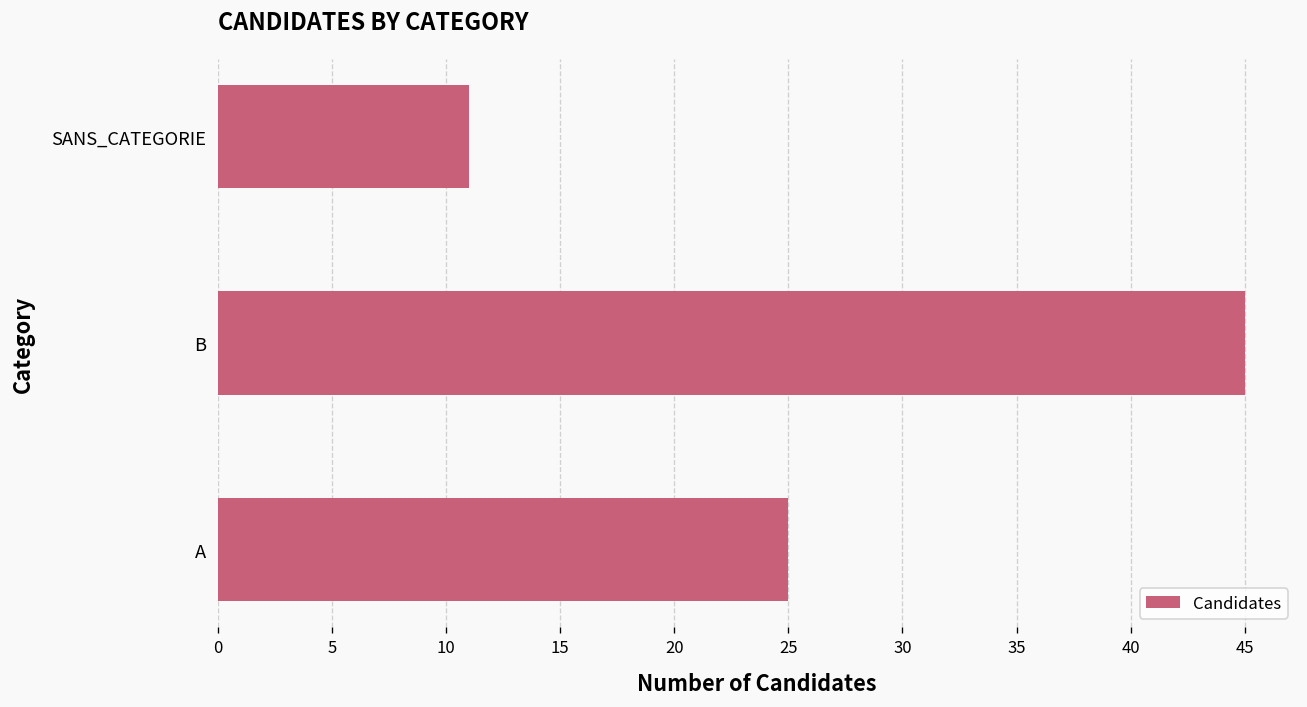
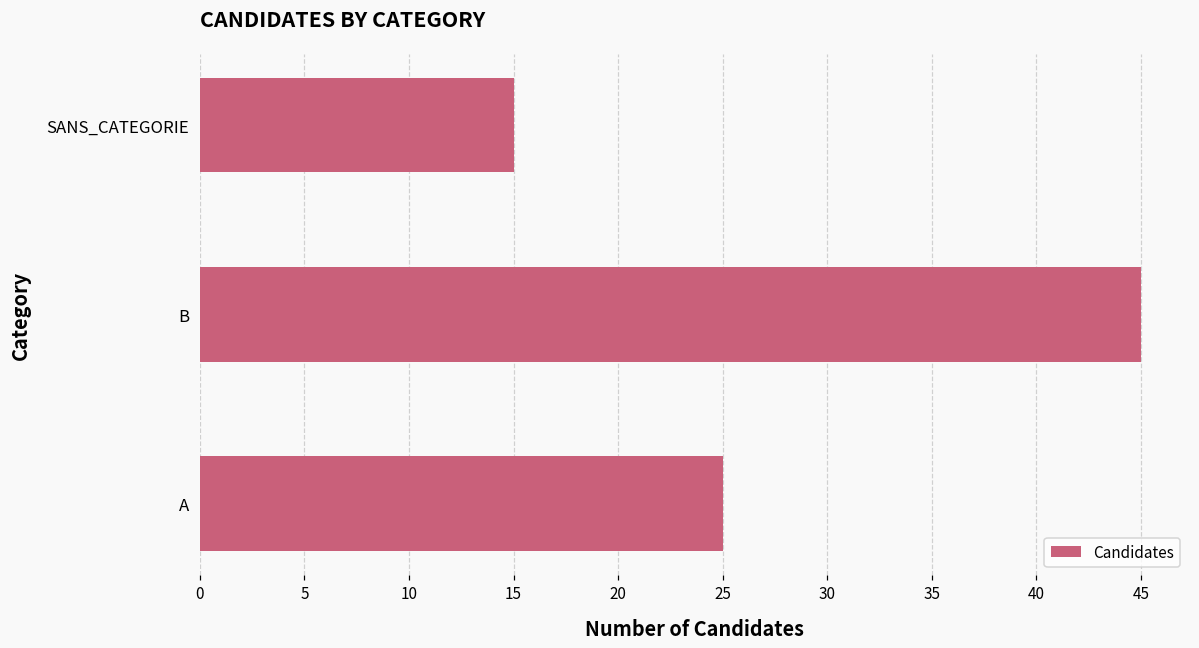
SANS_CATEGORIE: 11 -> 15
